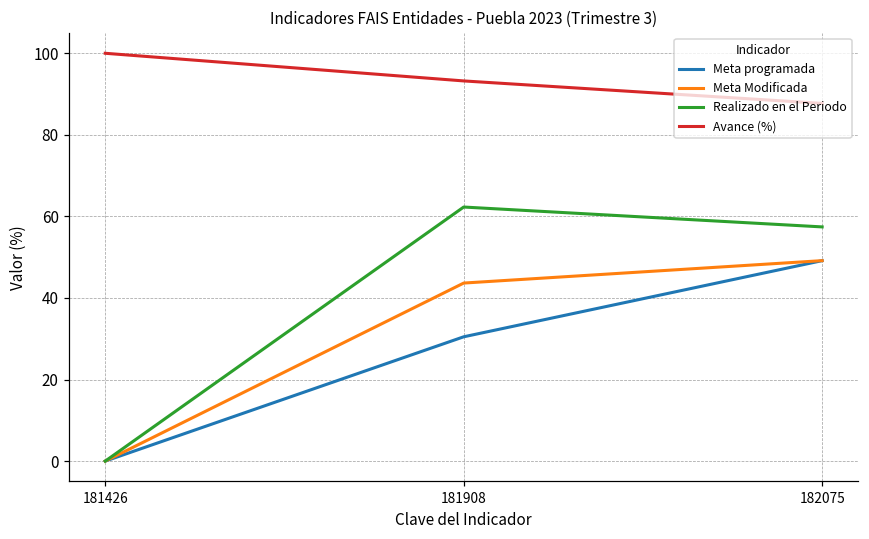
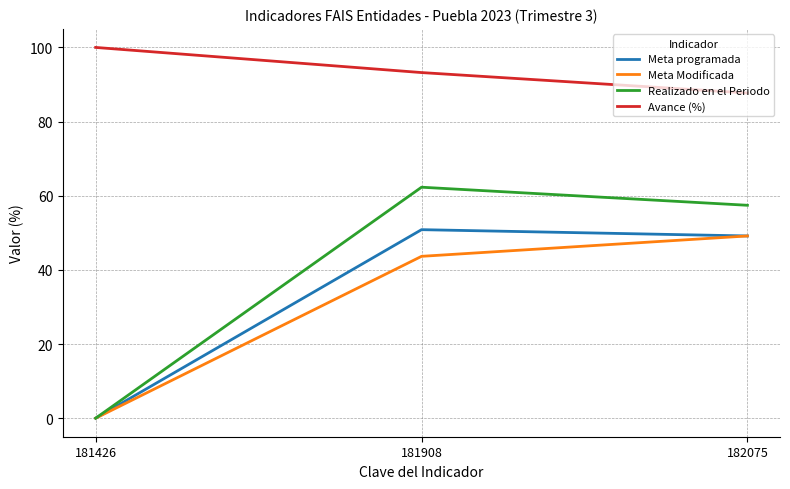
Meta programada, 181908: 30 -> 51
